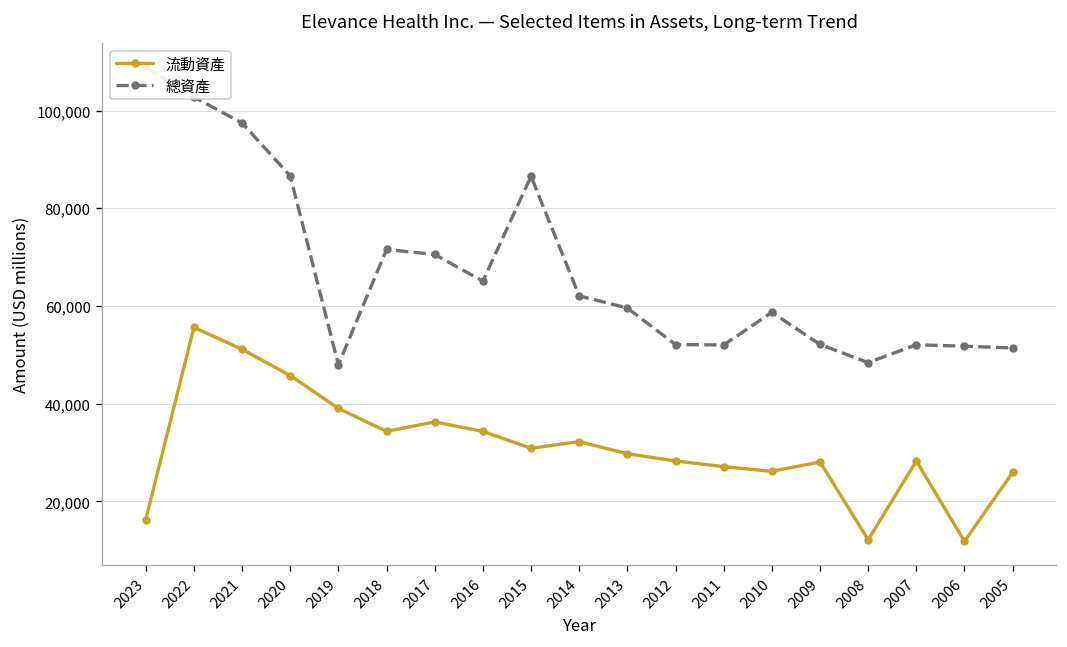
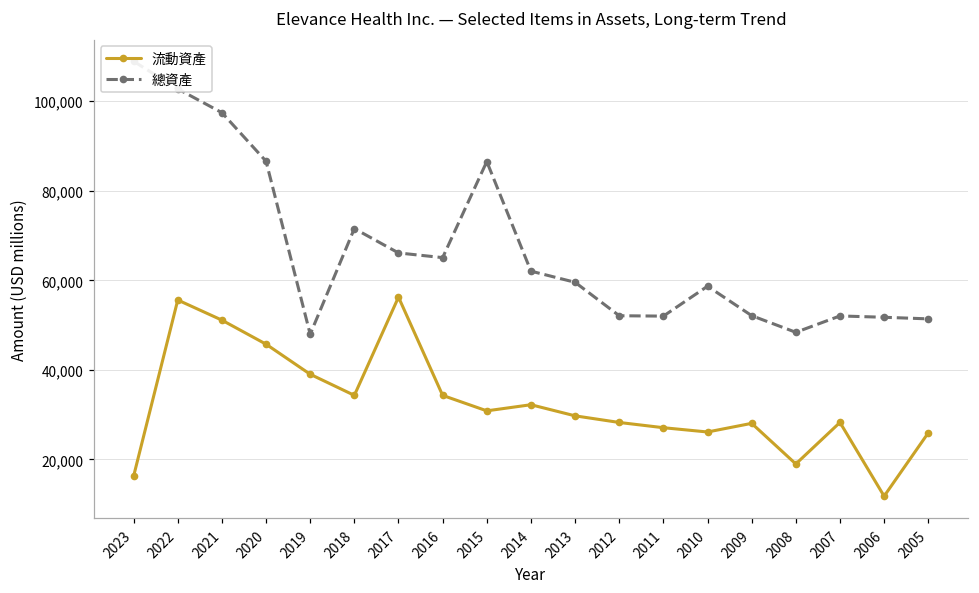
流動資產, 2017: 36,000 -> 56,000
總資產, 2017: 71,000 -> 66,000
流動資產, 2008: 12,000 -> 19,000
